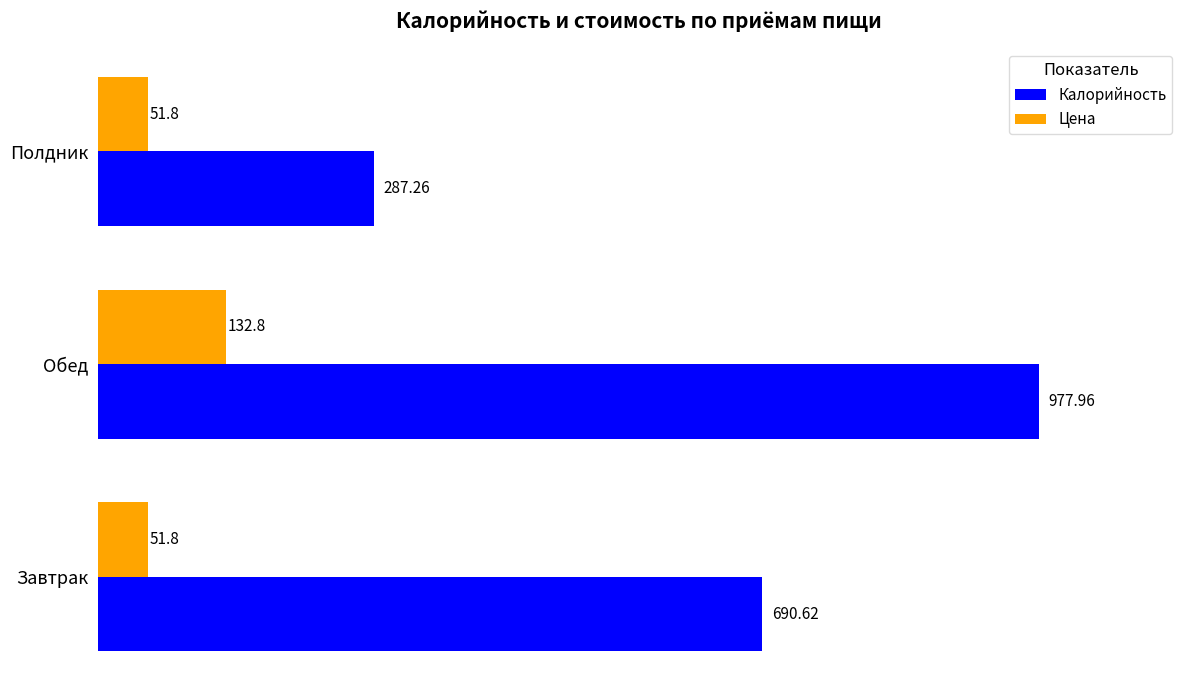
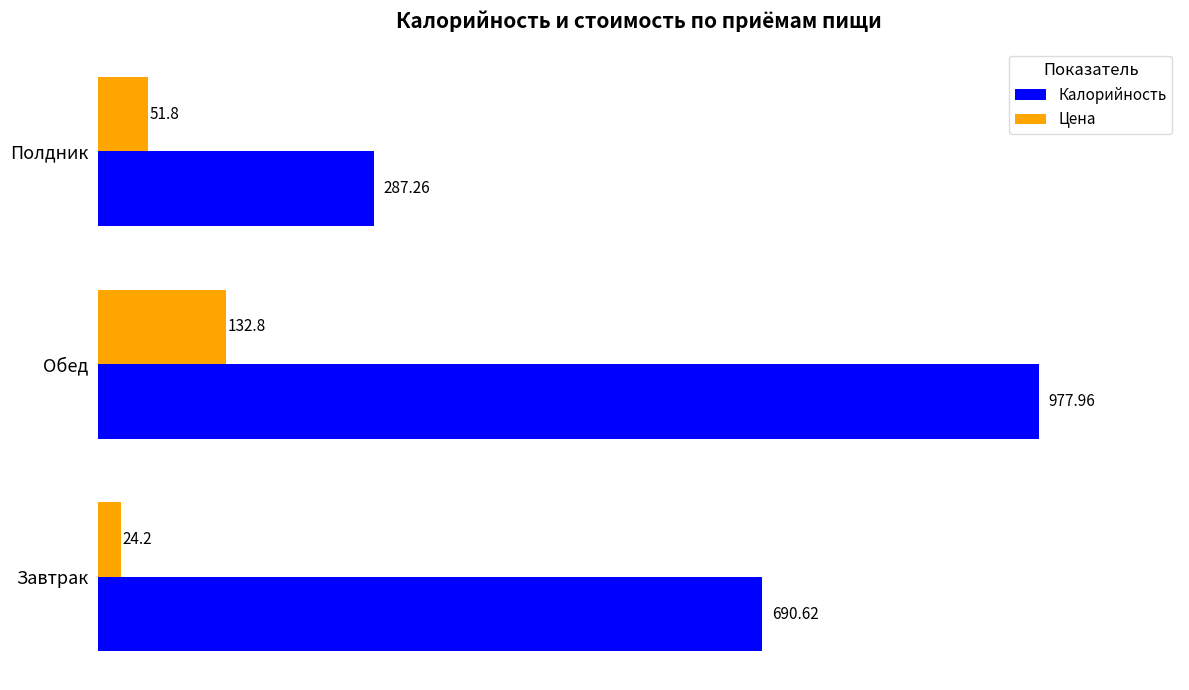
Цена, Завтрак: 51.8 -> 24.2
